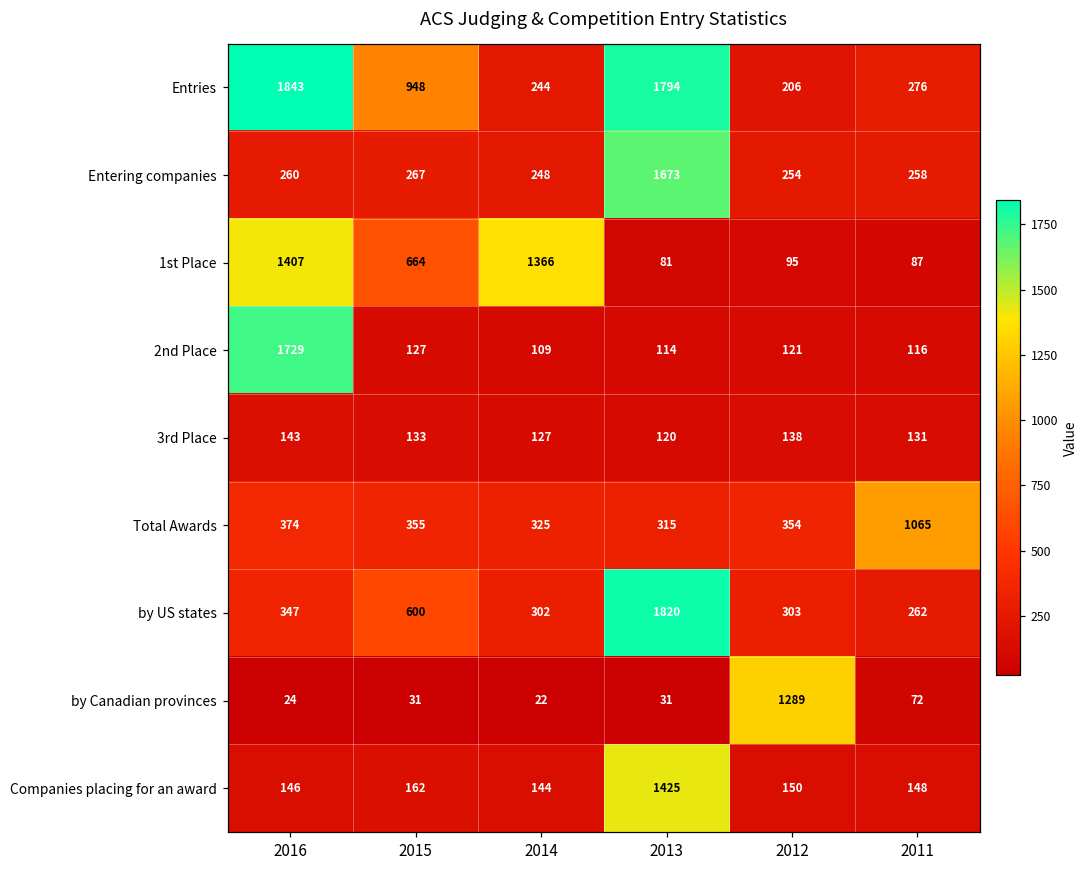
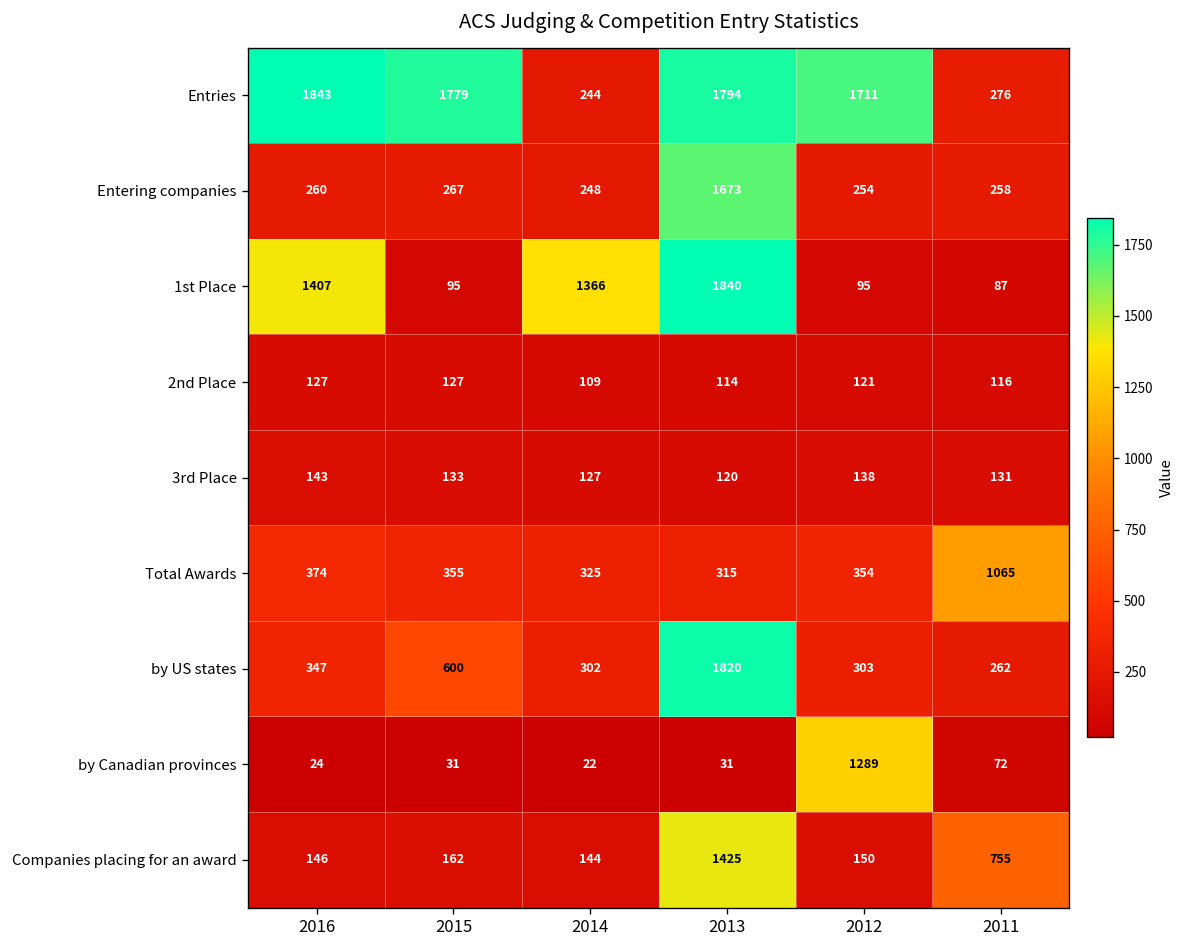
Entries, 2015: 948 -> 1779
Entries, 2012: 206 -> 1711
1st Place, 2015: 664 -> 95
1st Place, 2013: 81 -> 1840
2nd Place, 2016: 1729 -> 127
Companies placing for an award, 2011: 148 -> 755
